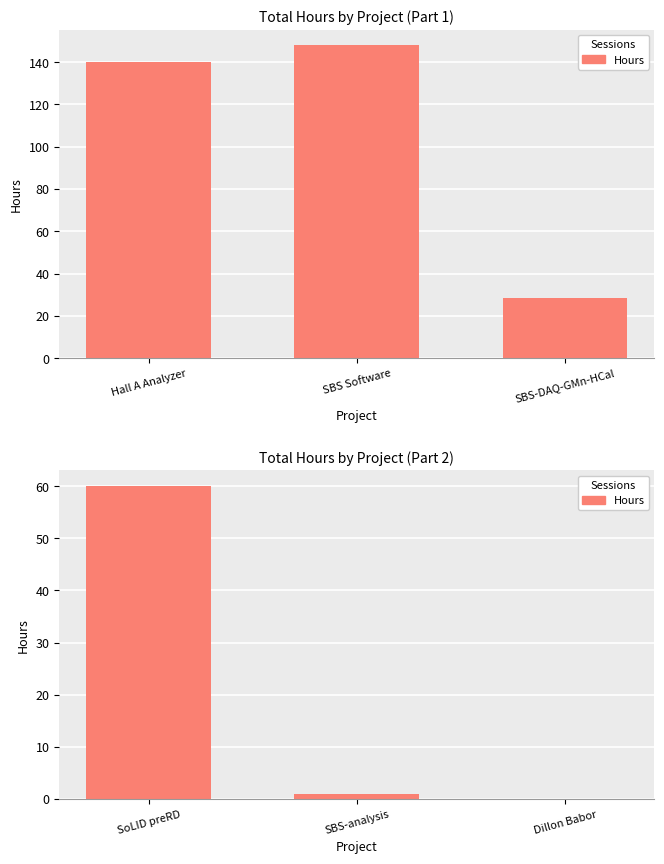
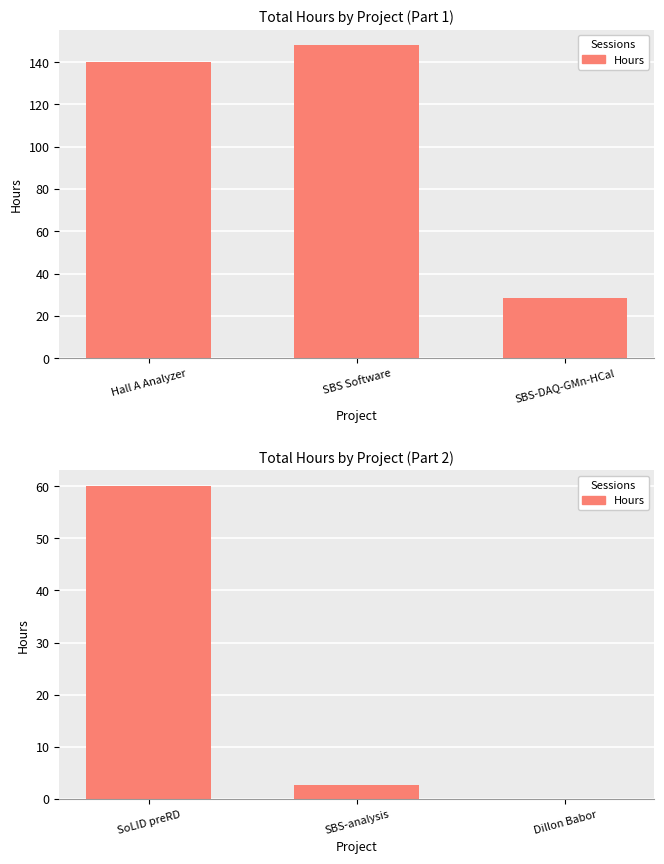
Total Hours by Project (Part 2), SBS-analysis: 1 -> 3
